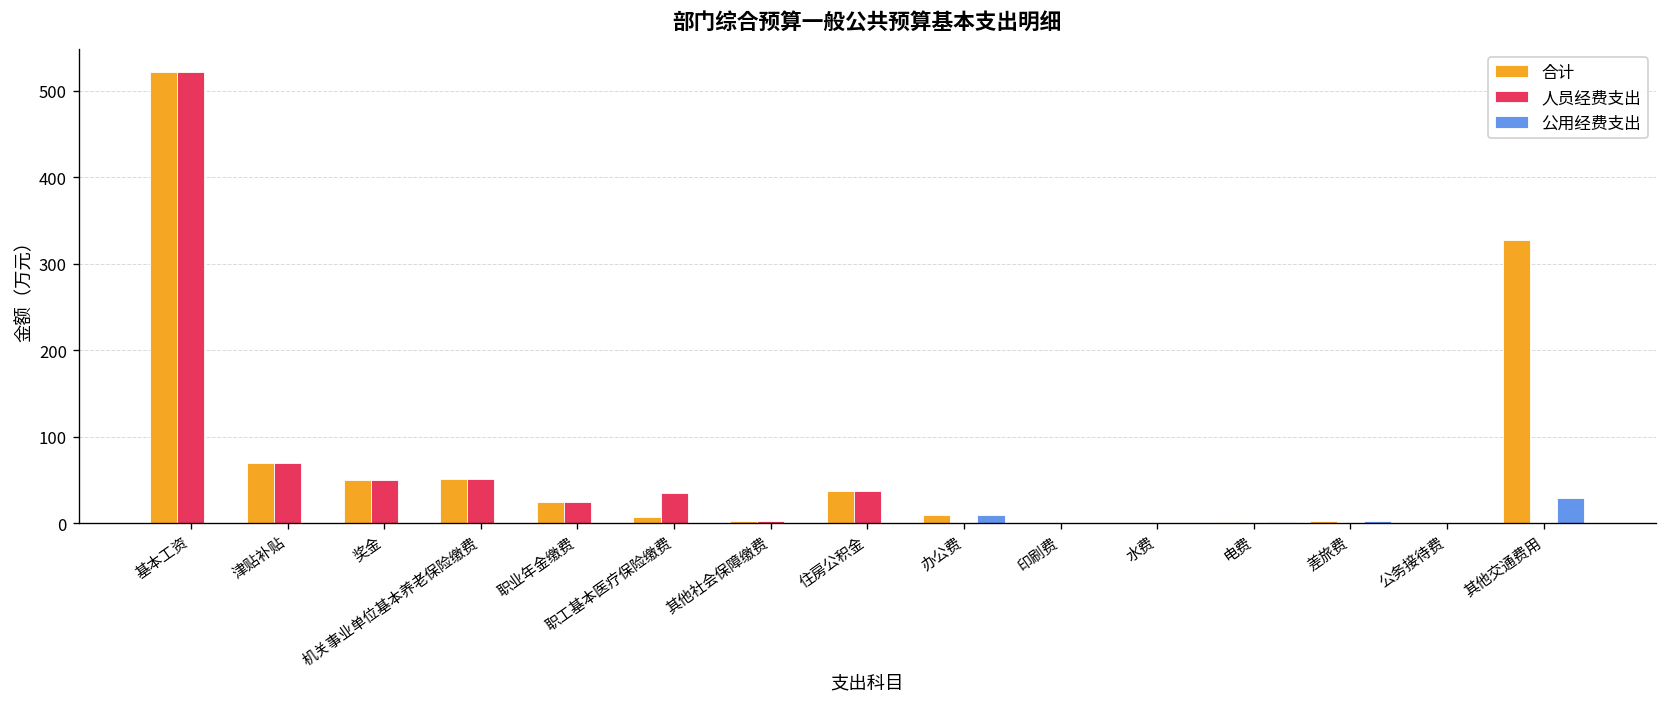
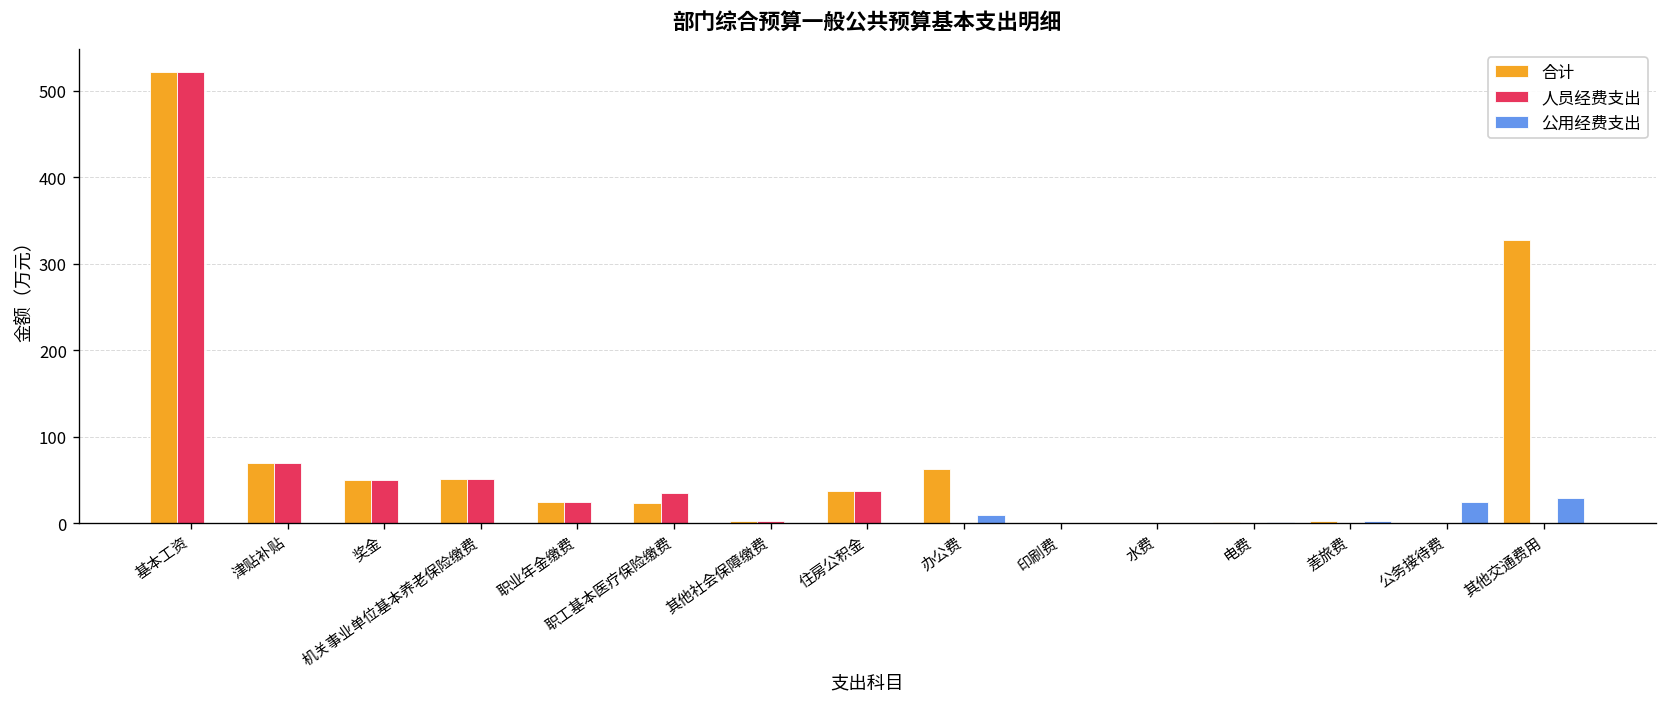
合计, 职工基本医疗保险缴费: 10 -> 20
合计, 办公费: 10 -> 60
公用经费支出, 公务接待费: 0 -> 20
